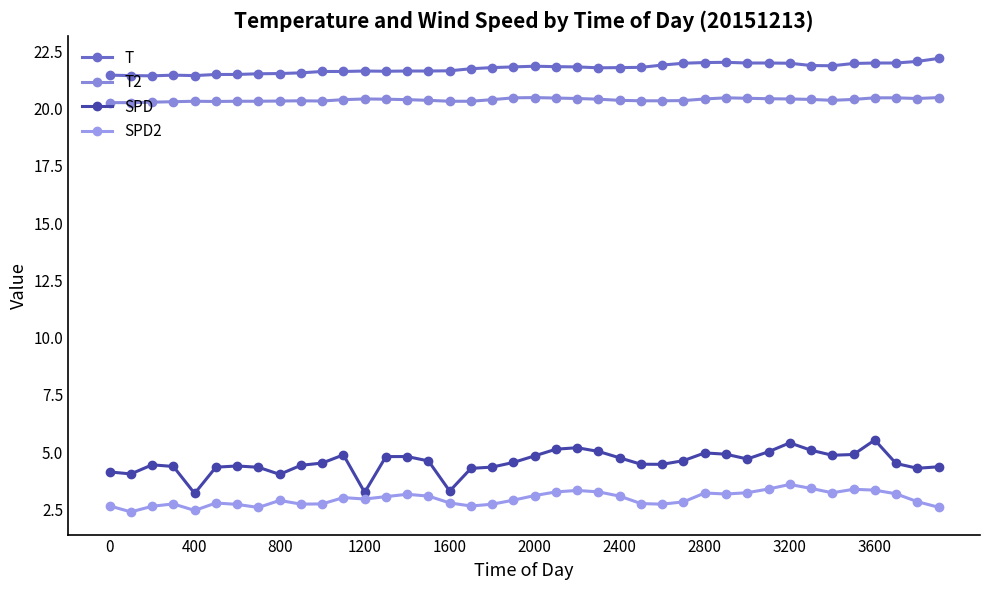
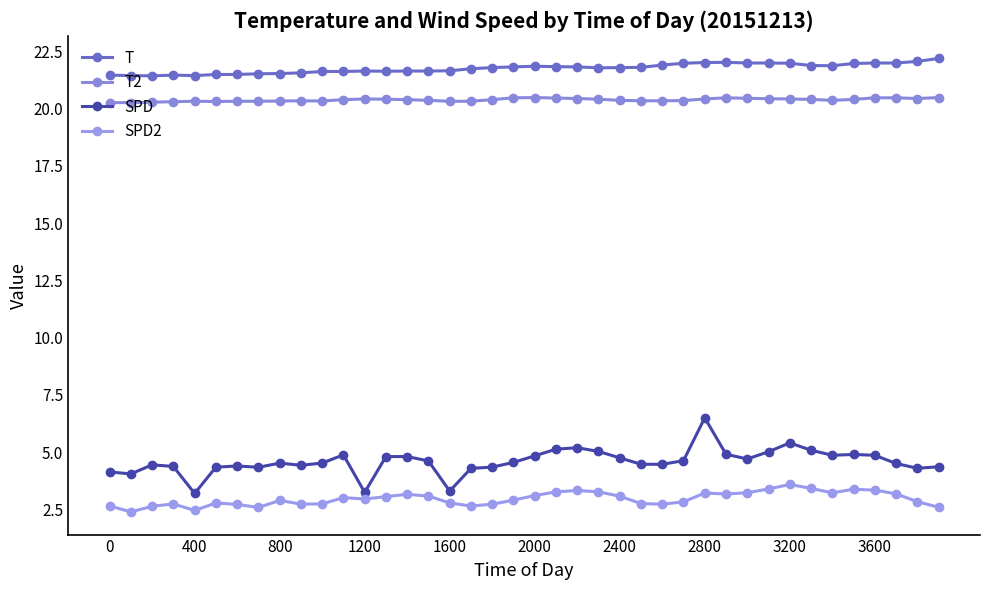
SPD, 800: 4.0 -> 4.5
SPD, 2800: 5.0 -> 6.5
SPD, 3600: 5.5 -> 4.9
